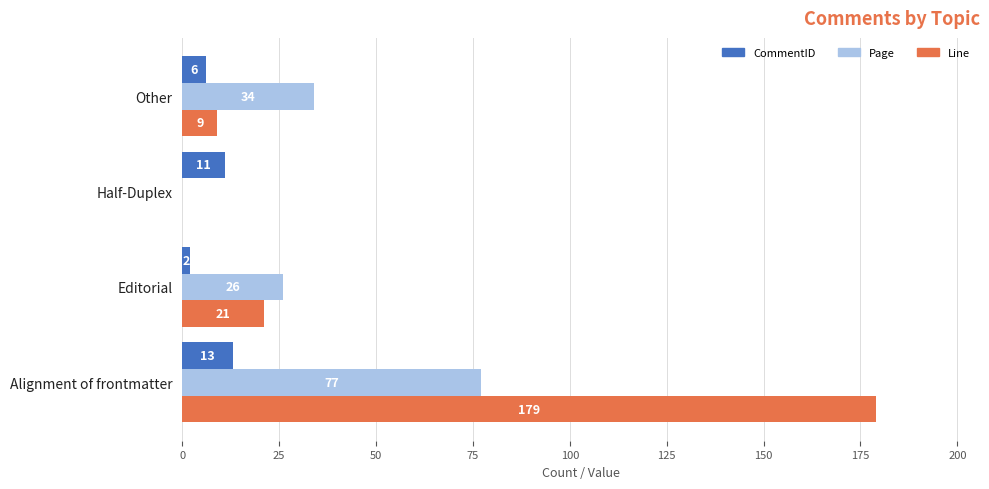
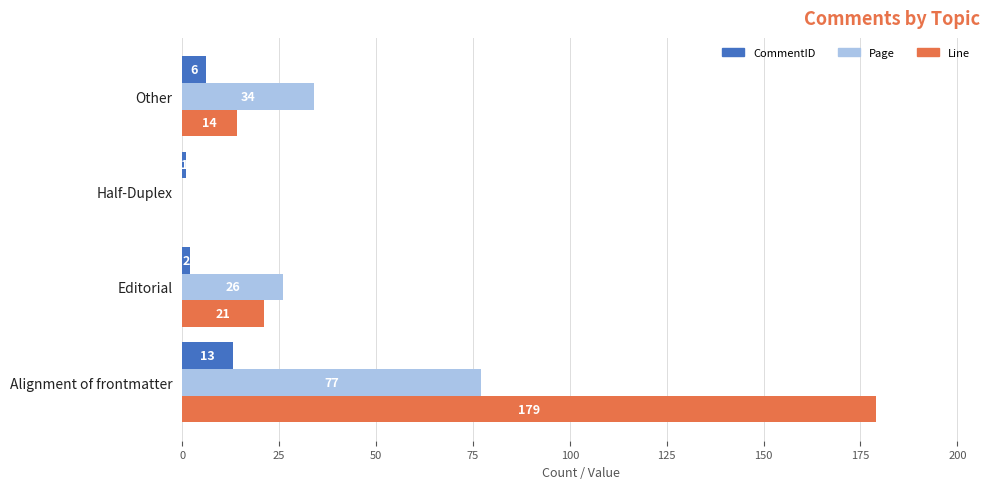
Line, Other: 9 -> 14
CommentID, Half-Duplex: 11 -> 1
